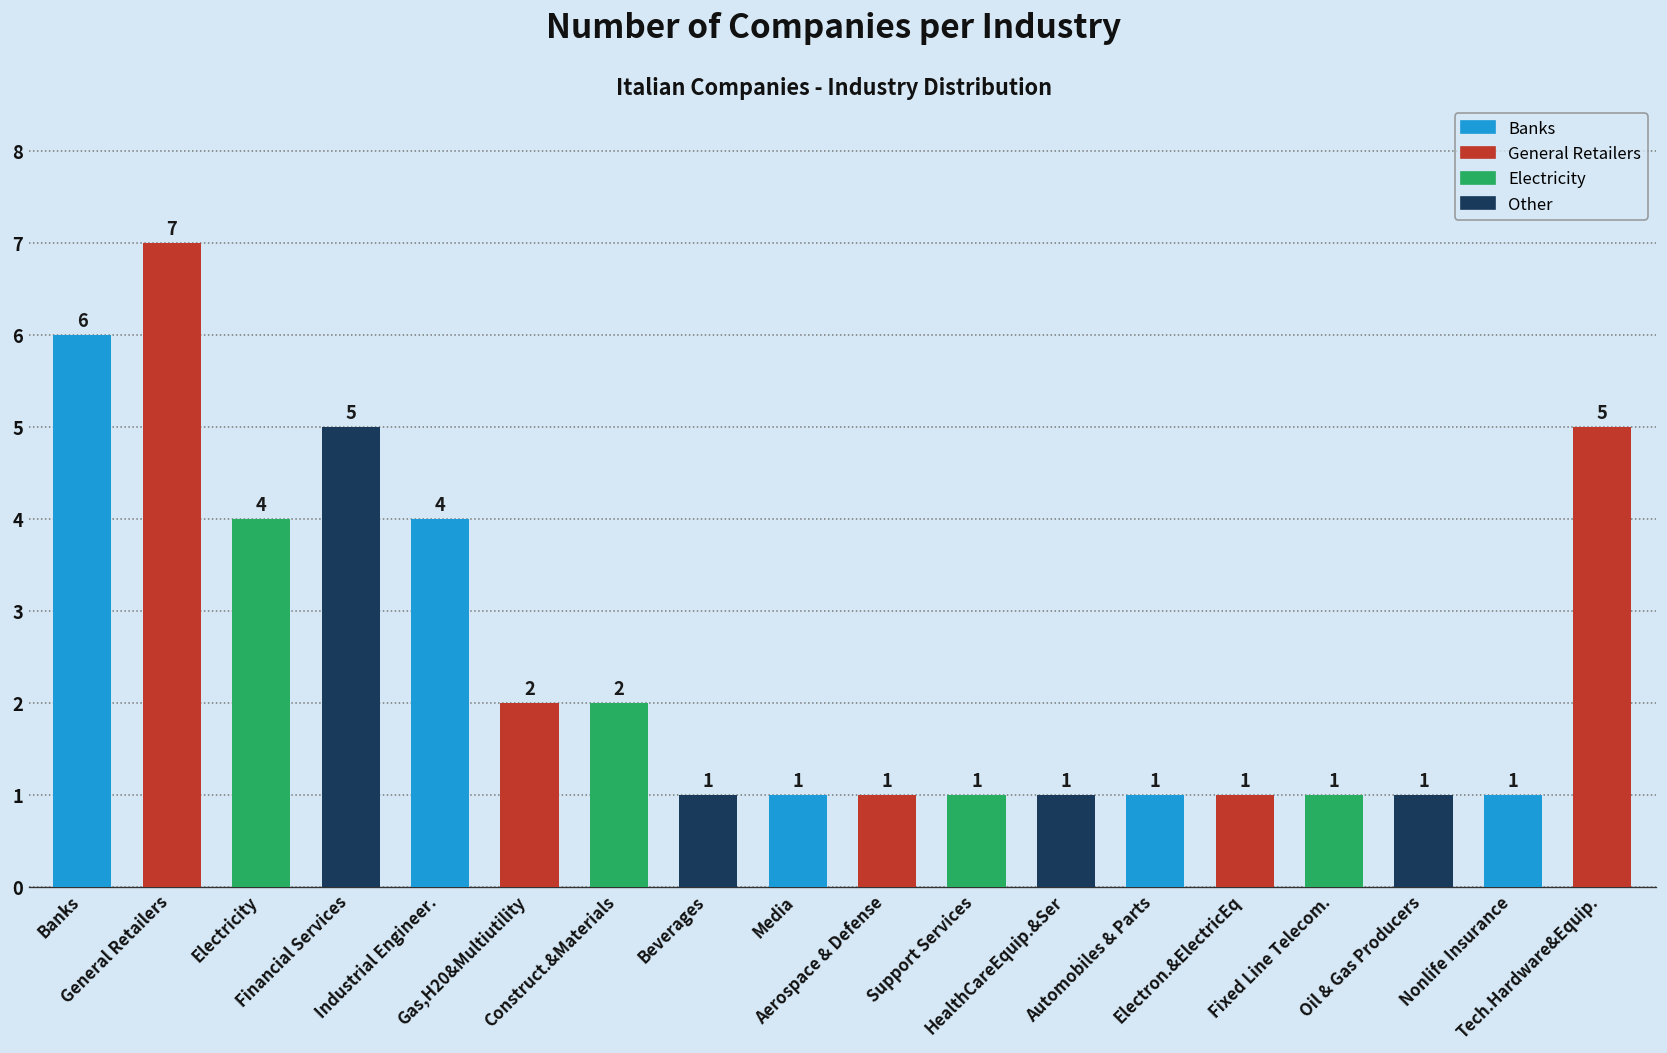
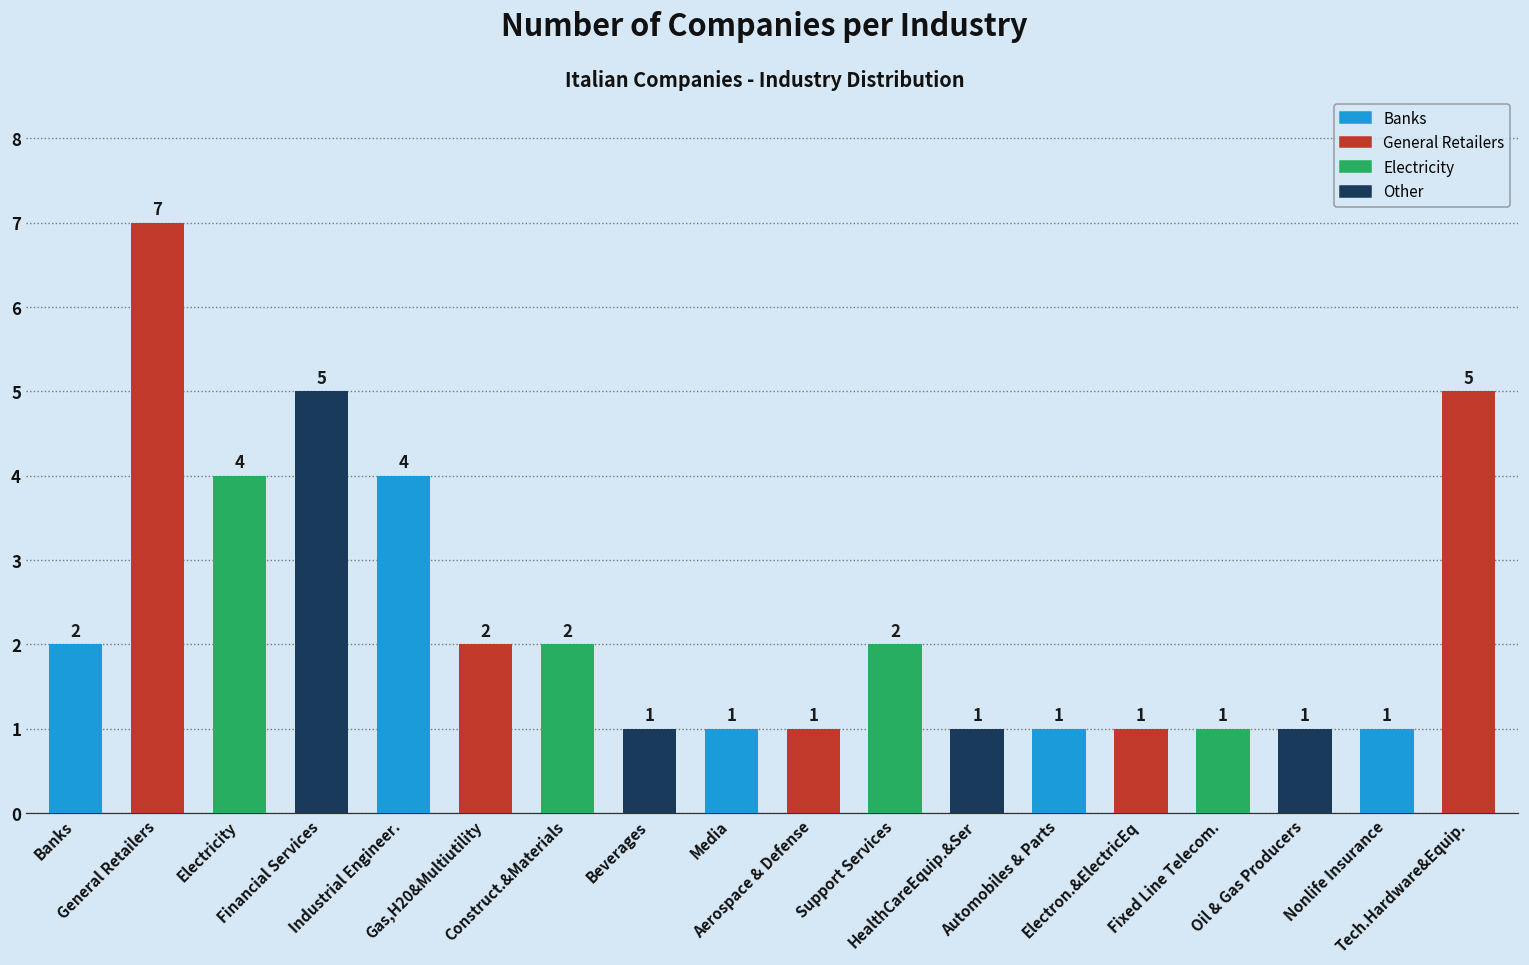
Banks: 6 -> 2
Support Services: 1 -> 2
